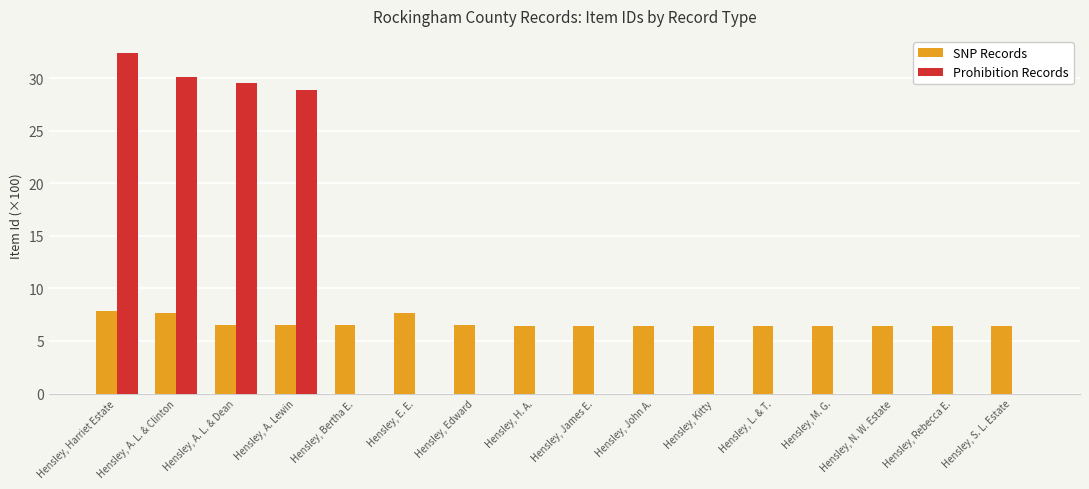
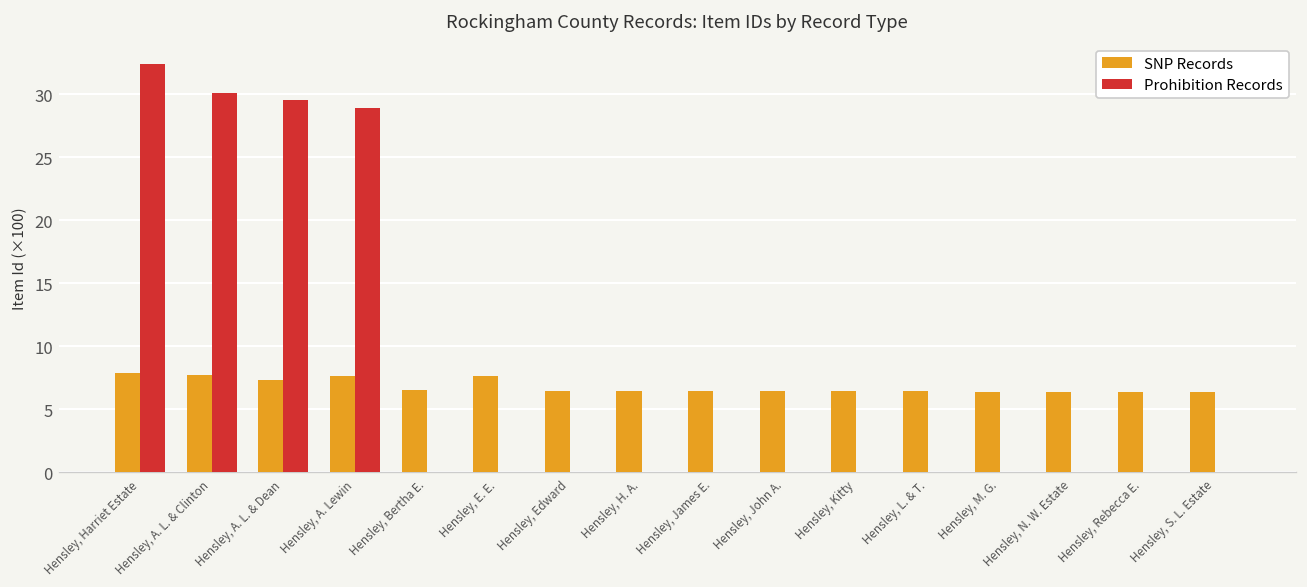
SNP Records, Hensley, A. L. & Dean: 6.5 -> 7.3
SNP Records, Hensley, A. Lewin: 6.5 -> 7.7
